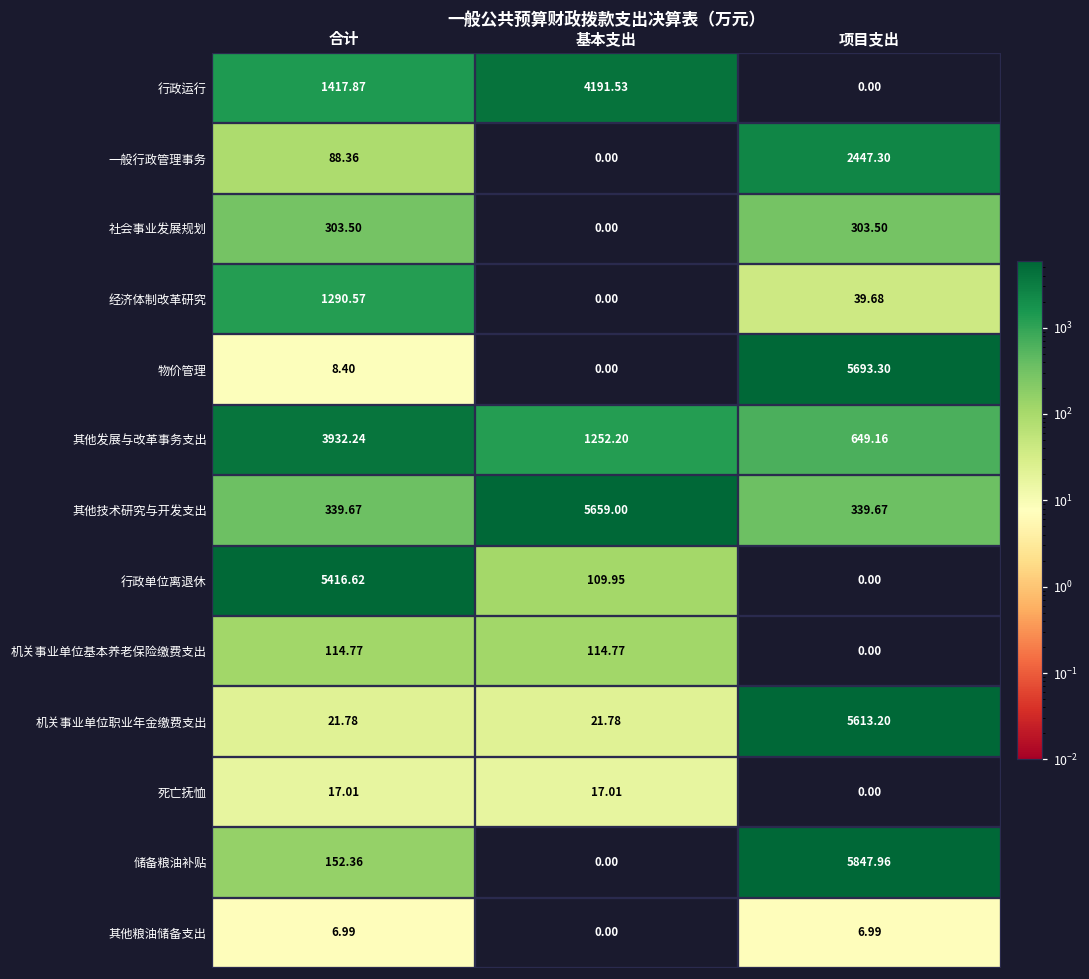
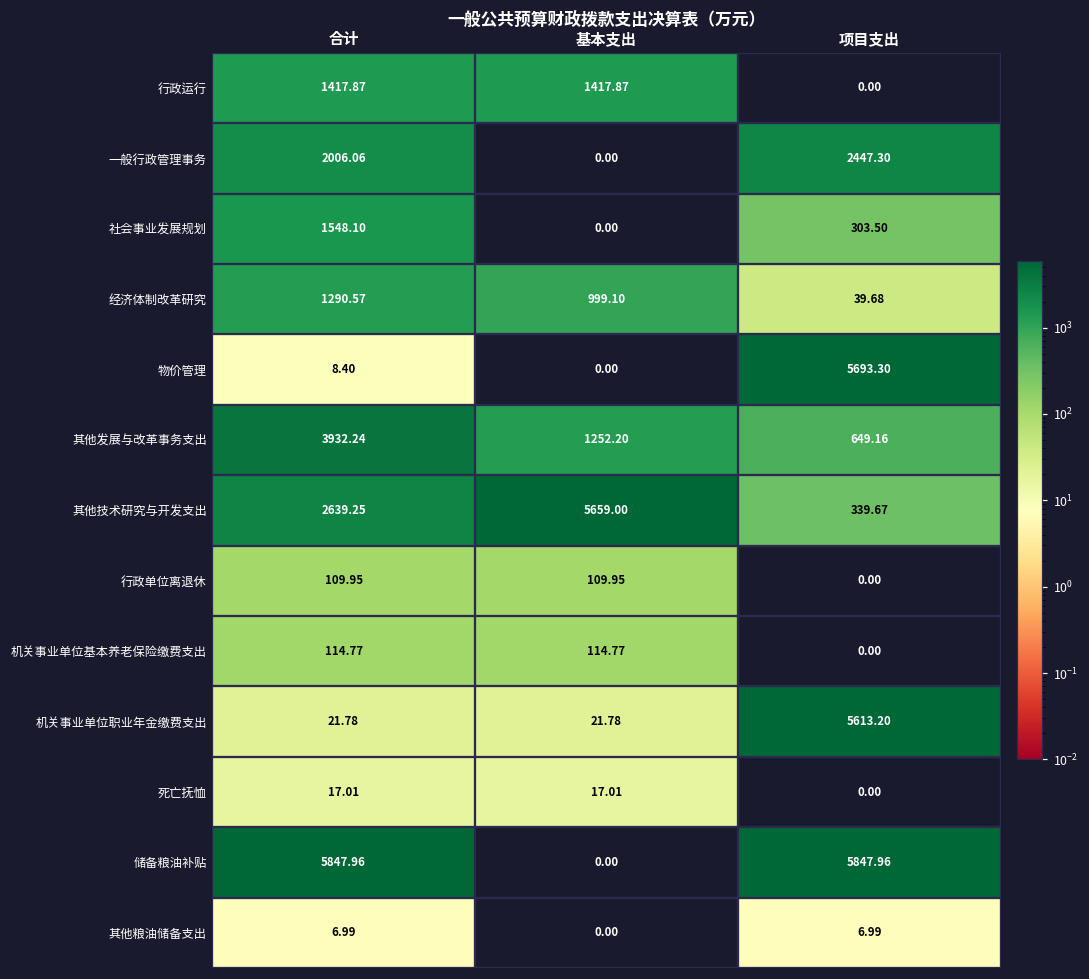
行政运行, 基本支出: 4191.53 -> 1417.87
一般行政管理事务, 合计: 88.36 -> 2006.06
社会事业发展规划, 合计: 303.50 -> 1548.10
经济体制改革研究, 基本支出: 0.00 -> 999.10
其他技术研究与开发支出, 合计: 339.67 -> 2639.25
行政单位离退休, 合计: 5416.62 -> 109.95
储备粮油补贴, 合计: 152.36 -> 5847.96
